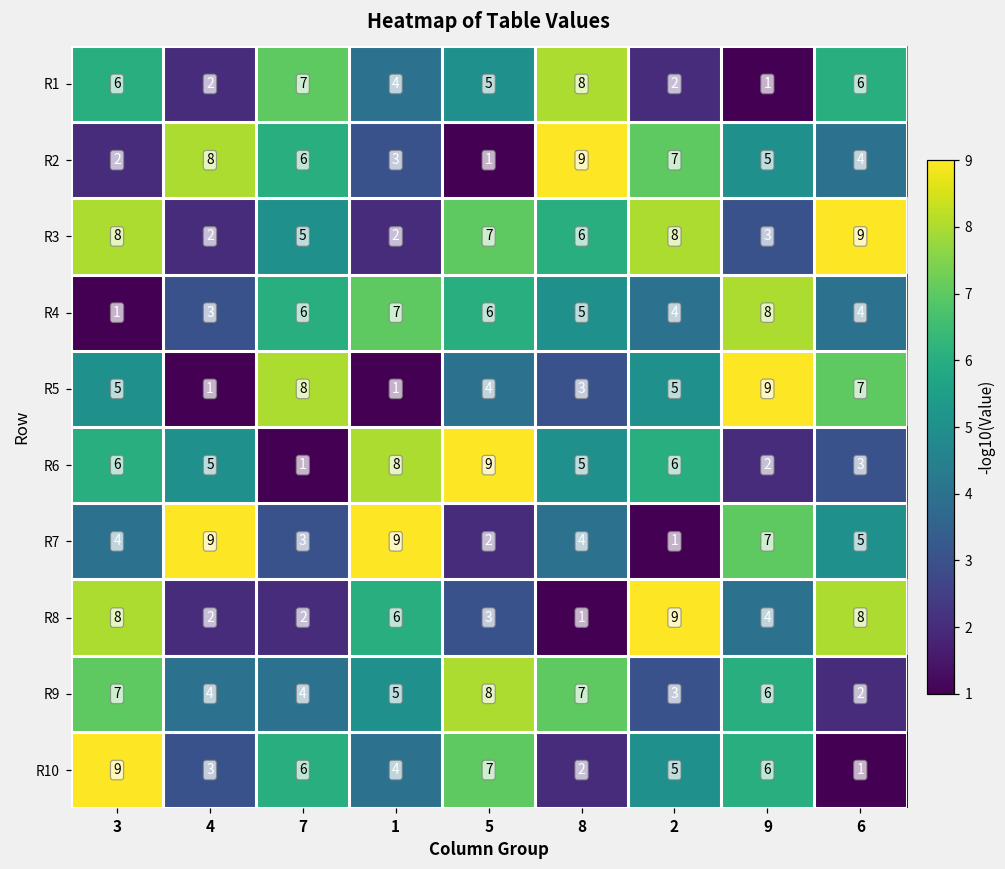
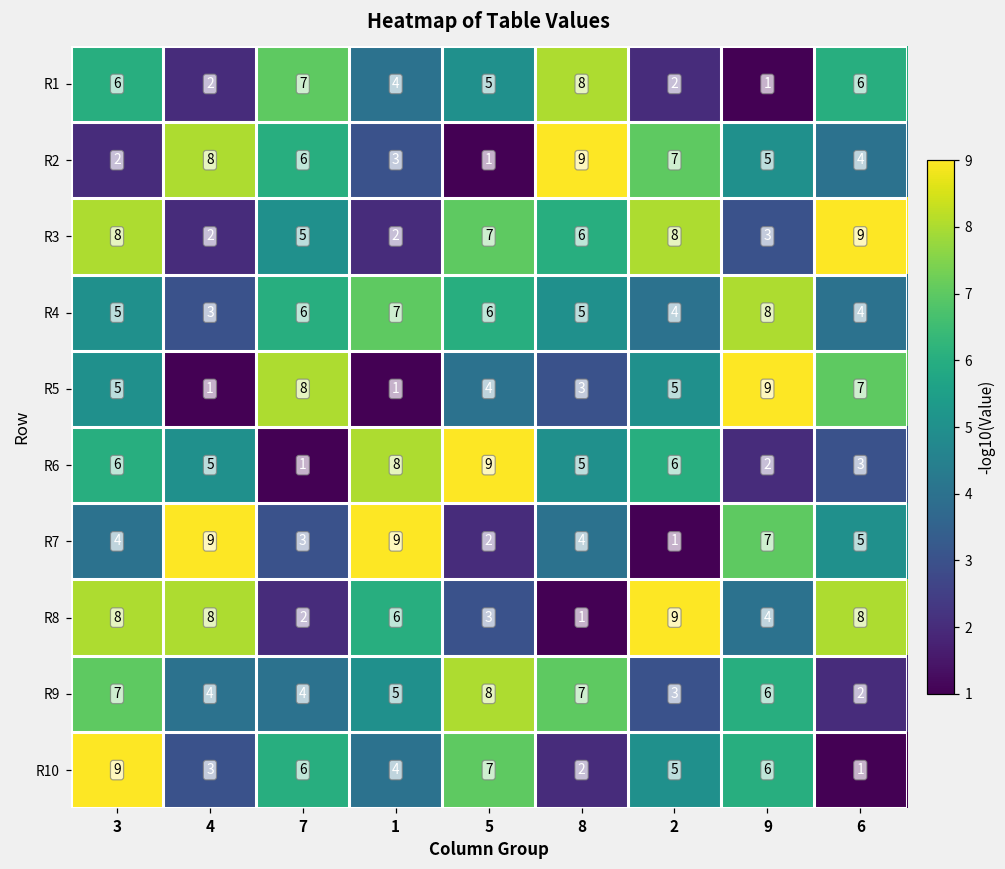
R4, 3: 1 -> 5
R8, 4: 2 -> 8
